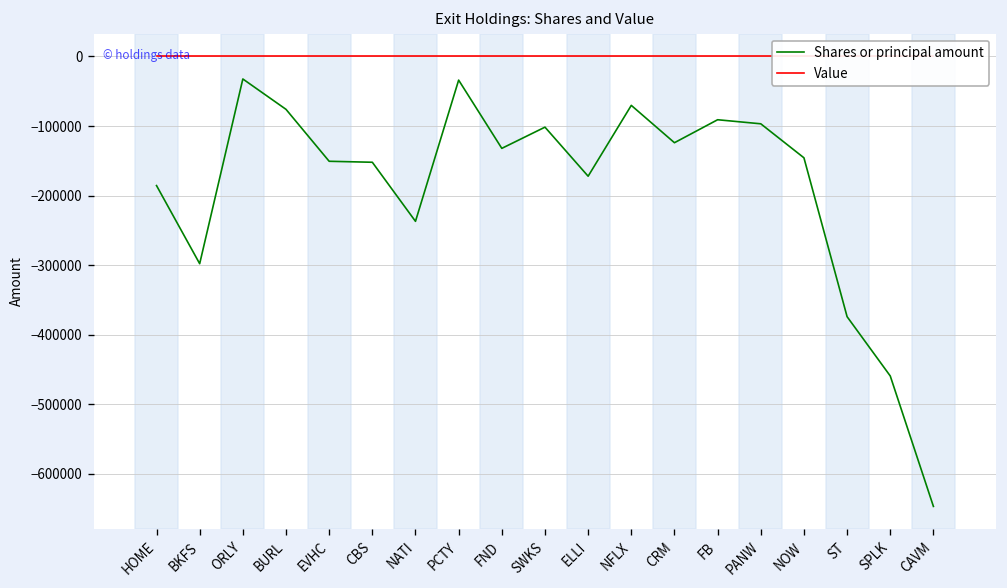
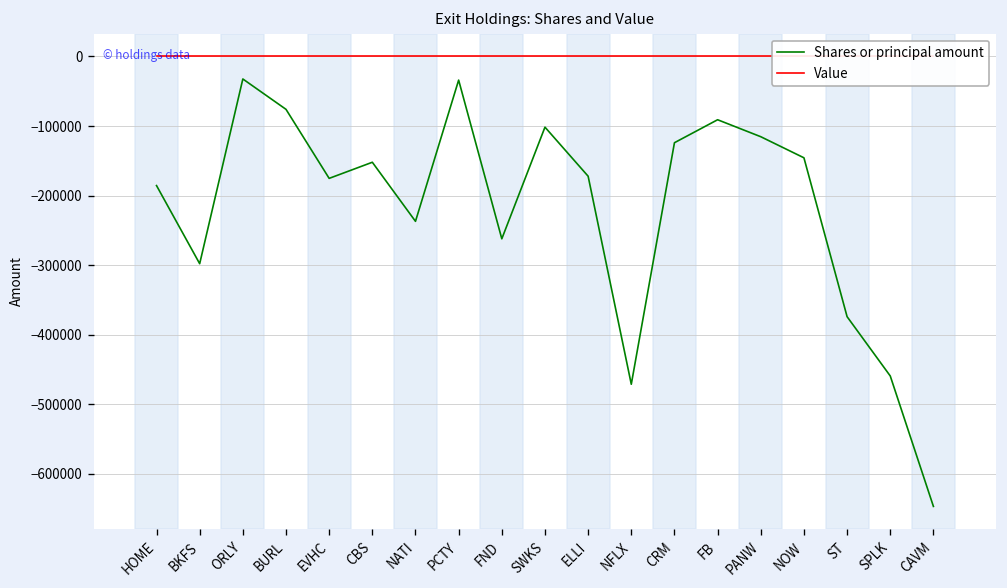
Shares or principal amount, EVHC: -150000 -> -180000
Shares or principal amount, FND: -130000 -> -260000
Shares or principal amount, NFLX: -70000 -> -470000
Shares or principal amount, PANW: -100000 -> -120000
